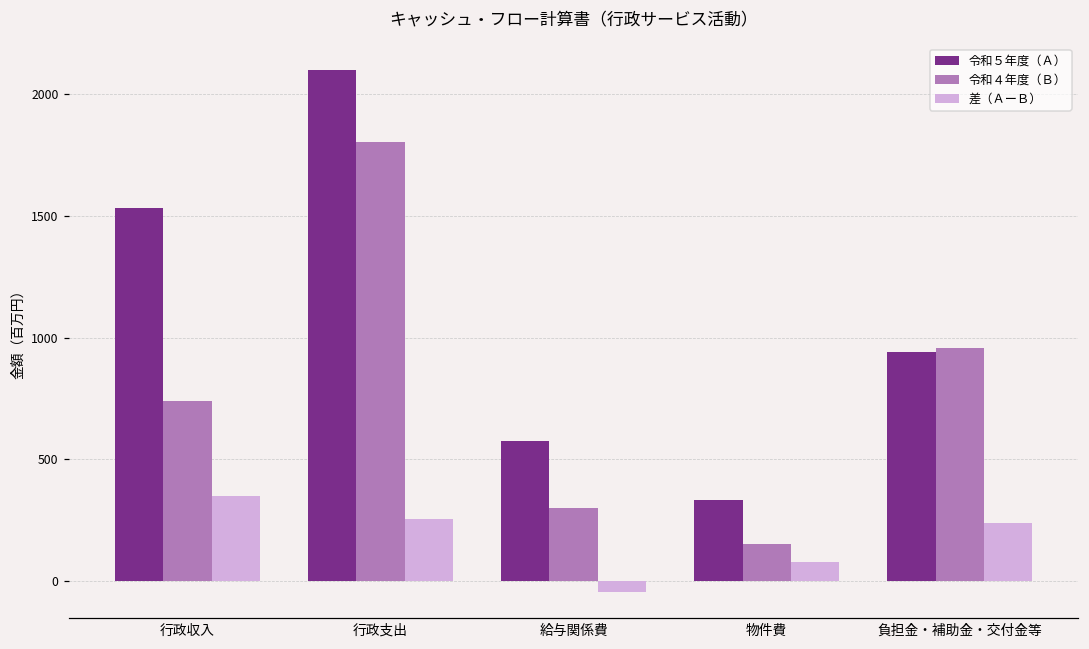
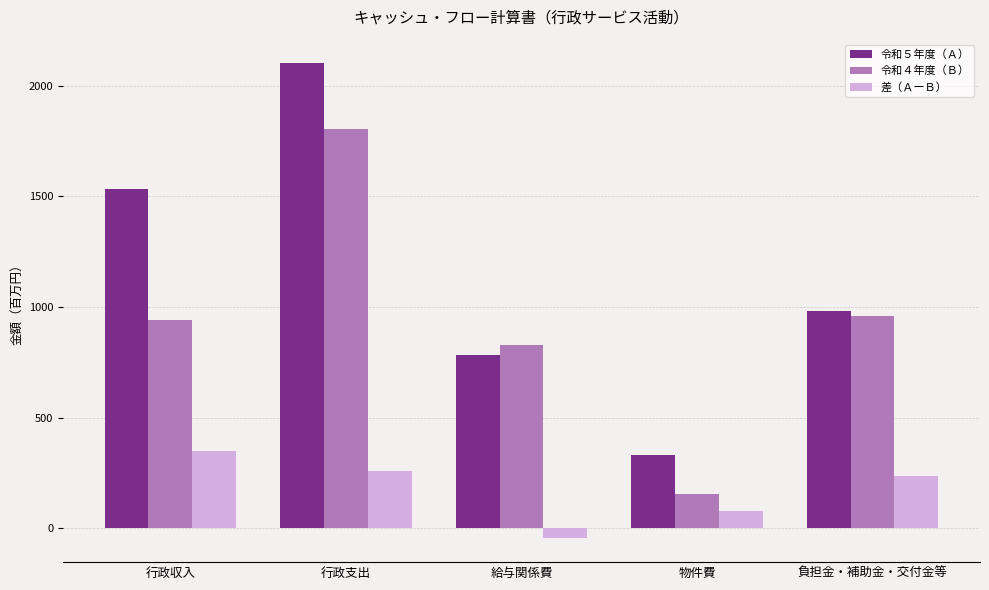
令和４年度（Ｂ）, 行政収入: 740 -> 940
令和５年度（Ａ）, 給与関係費: 580 -> 780
令和４年度（Ｂ）, 給与関係費: 300 -> 830
令和５年度（Ａ）, 負担金・補助金・交付金等: 940 -> 980
